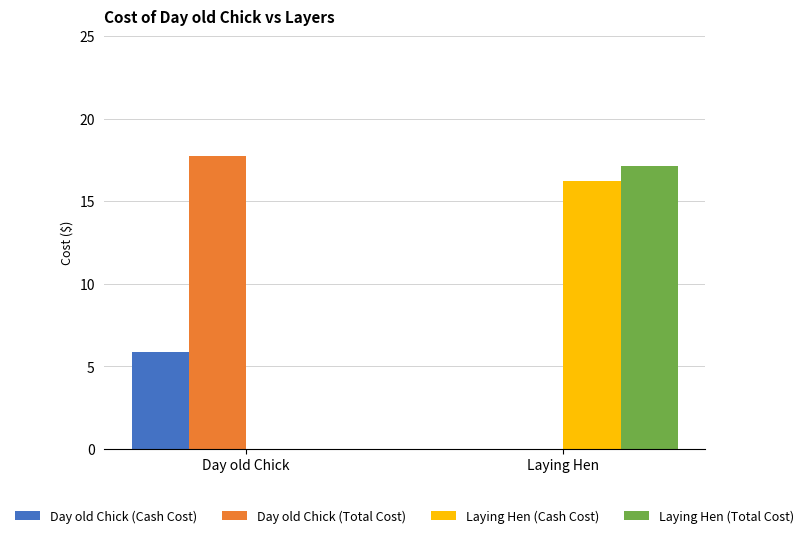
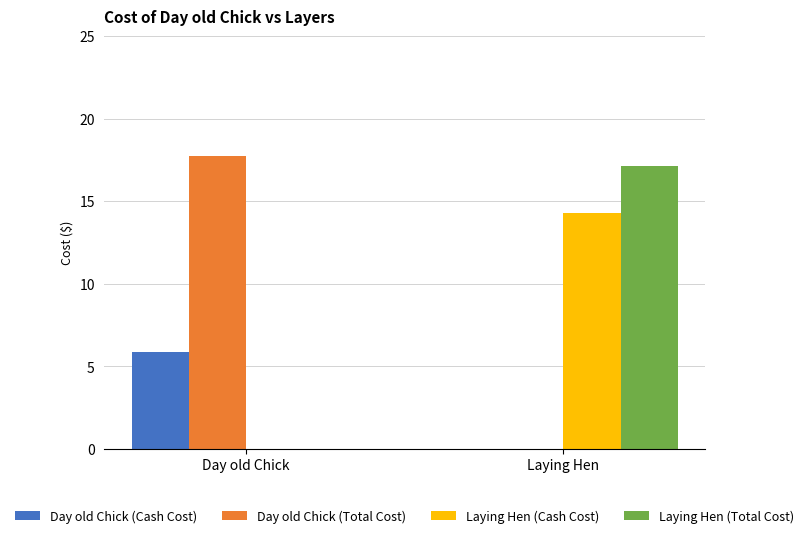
Laying Hen (Cash Cost), Laying Hen: 16.2 -> 14.3
